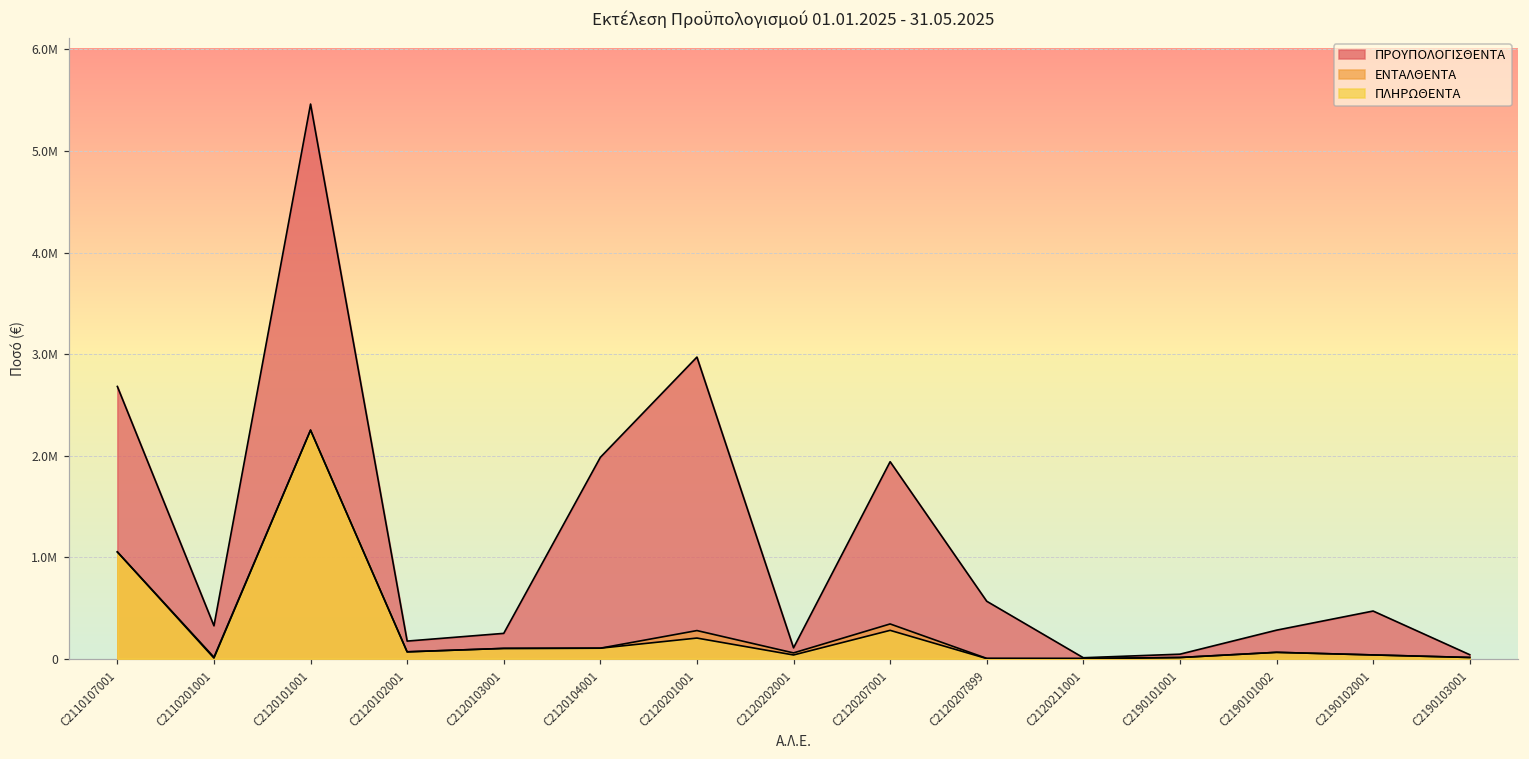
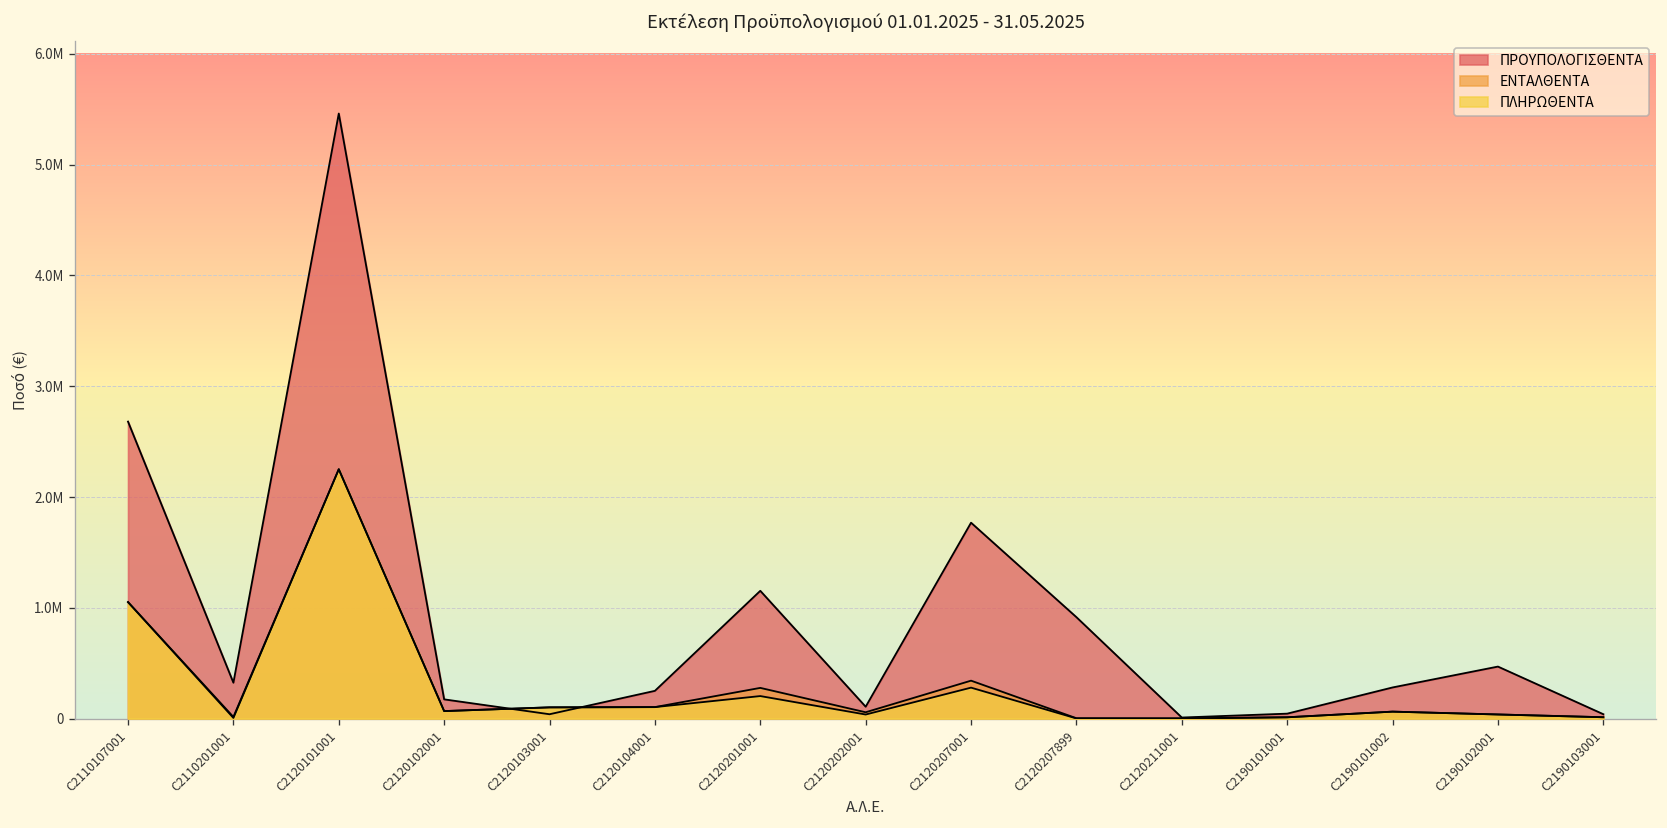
ΠΡΟΥΠΟΛΟΓΙΣΘΕΝΤΑ, C2120103001: 200000 -> 0
ΠΡΟΥΠΟΛΟΓΙΣΘΕΝΤΑ, C2120104001: 2000000 -> 300000
ΠΡΟΥΠΟΛΟΓΙΣΘΕΝΤΑ, C2120201001: 3000000 -> 1200000
ΠΡΟΥΠΟΛΟΓΙΣΘΕΝΤΑ, C2120207001: 1900000 -> 1800000
ΠΡΟΥΠΟΛΟΓΙΣΘΕΝΤΑ, C2120207899: 600000 -> 900000
